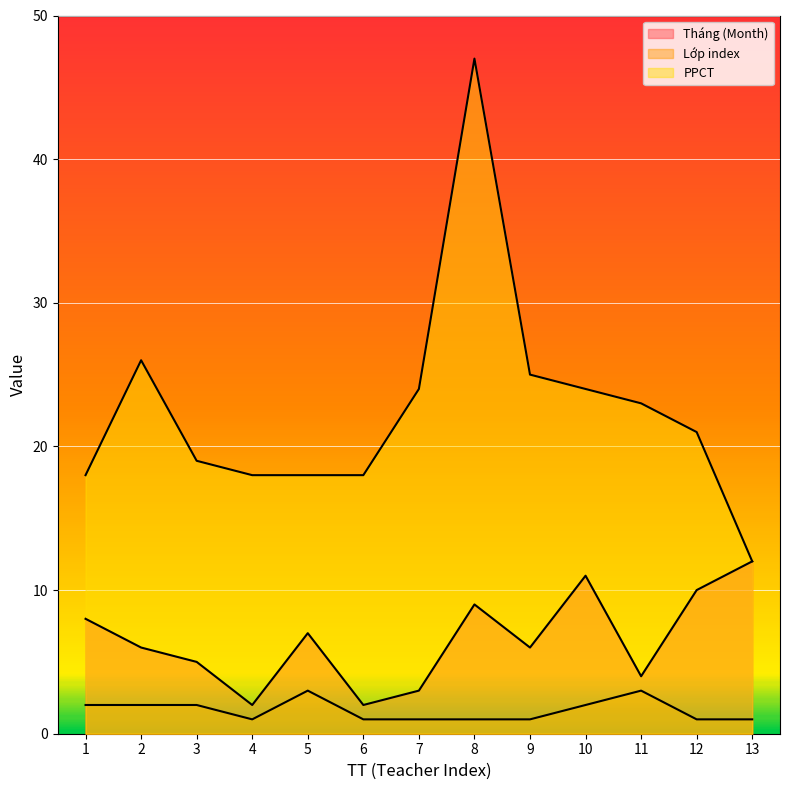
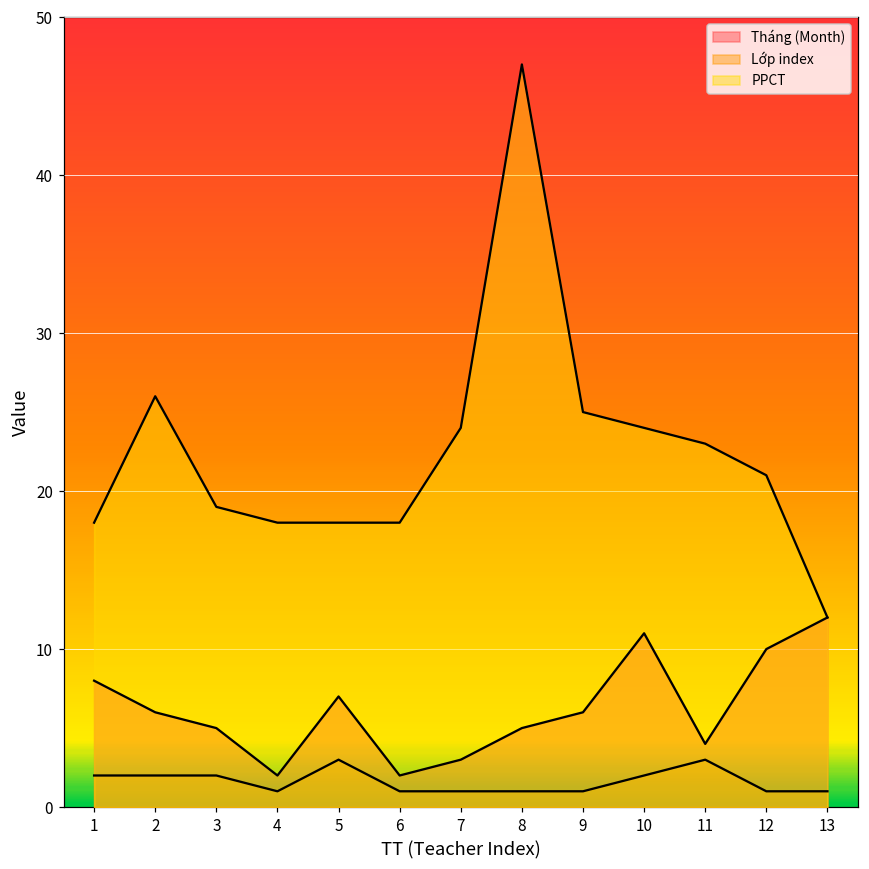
Tháng (Month), 8: 9 -> 5
